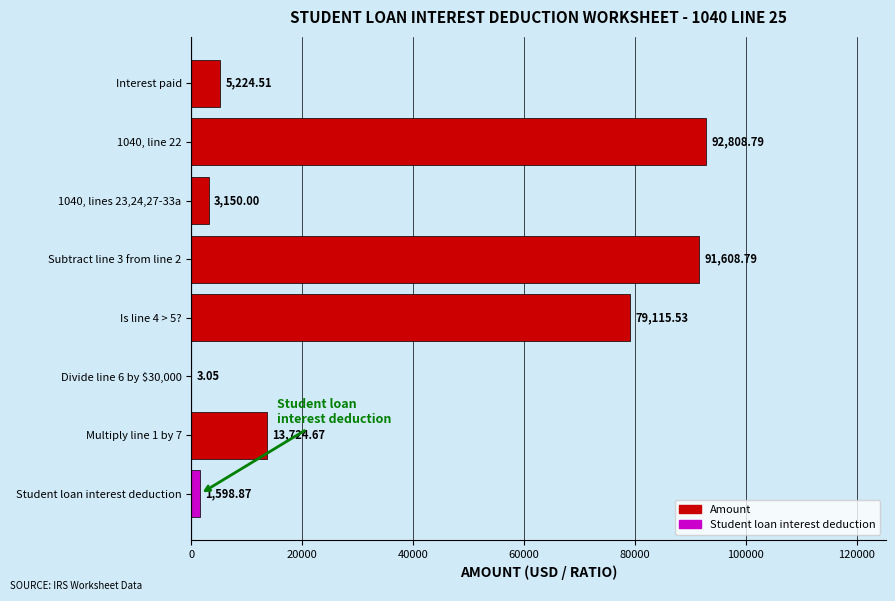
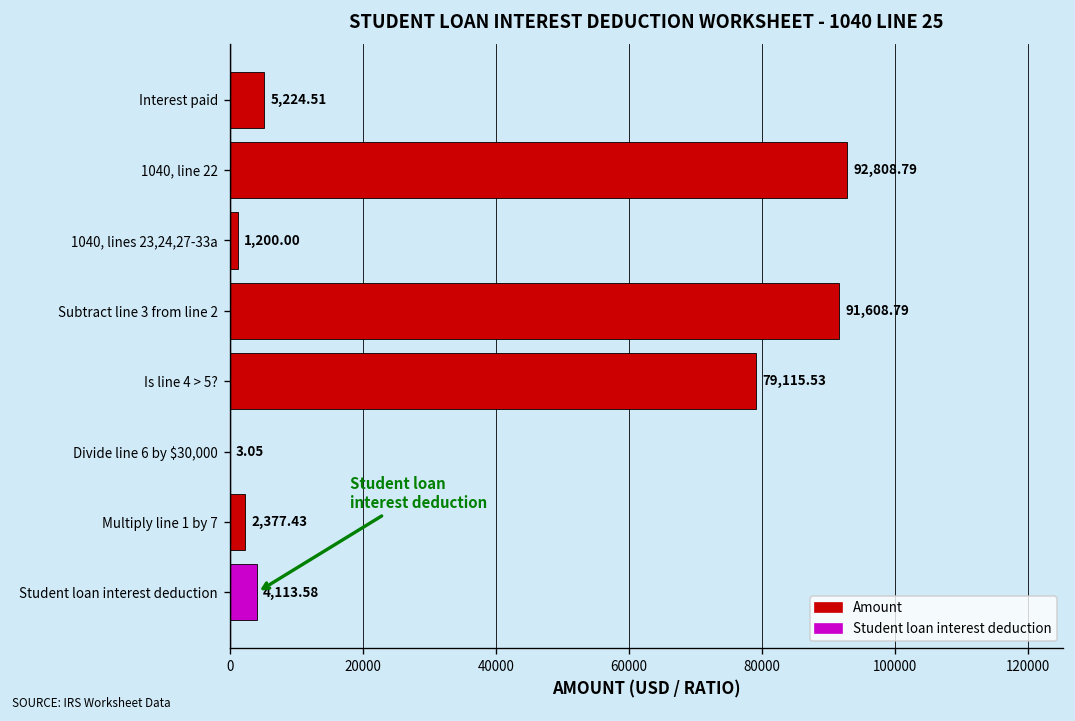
1040, lines 23,24,27-33a: 3,150.00 -> 1,200.00
Multiply line 1 by 7: 13,724.67 -> 2,377.43
Student loan interest deduction: 1,598.87 -> 4,113.58
